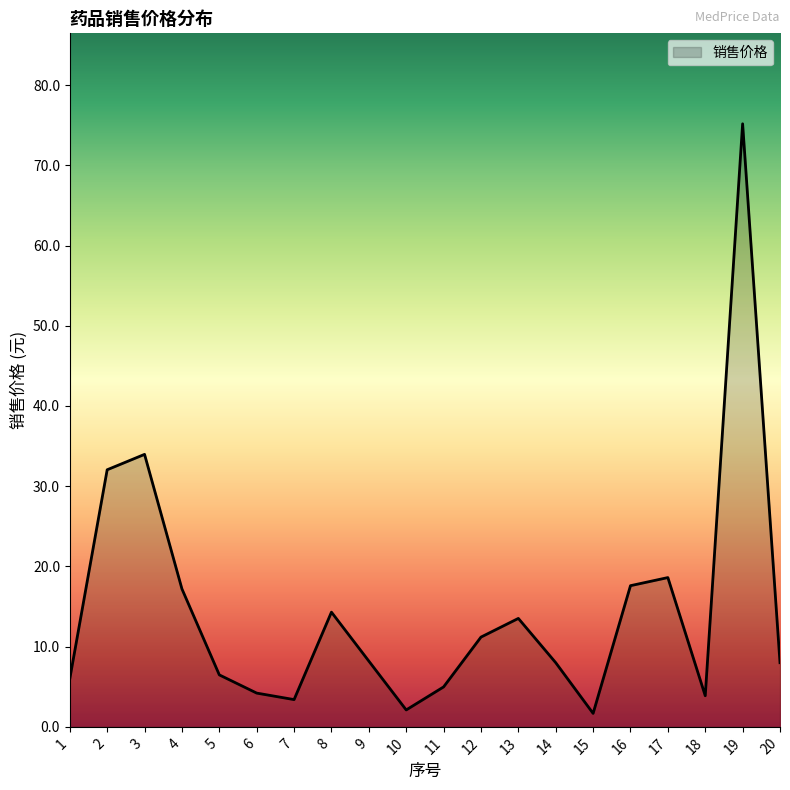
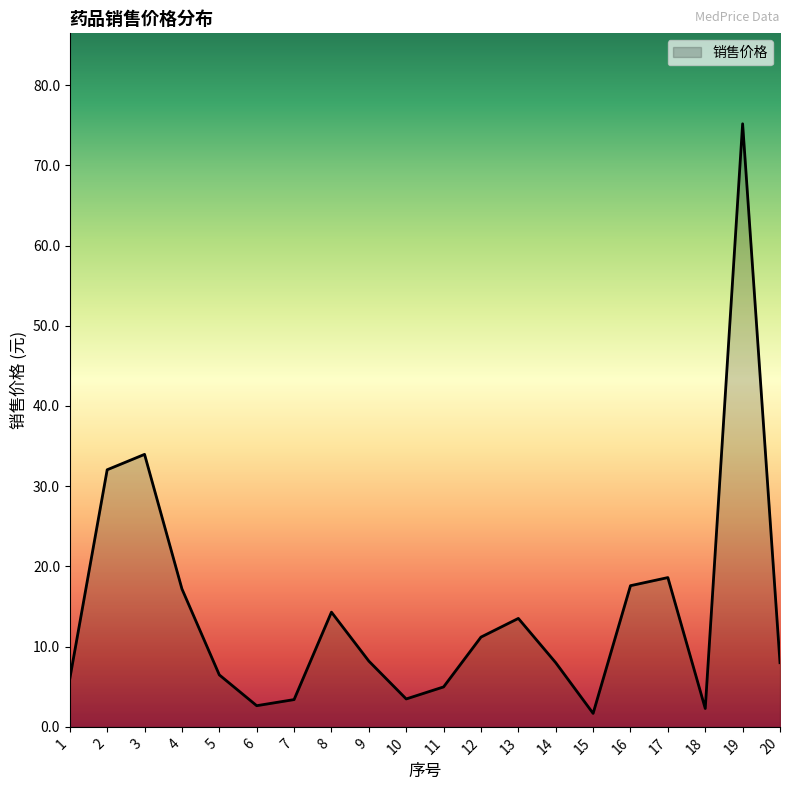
6: 4 -> 3
10: 2 -> 3
18: 4 -> 2
